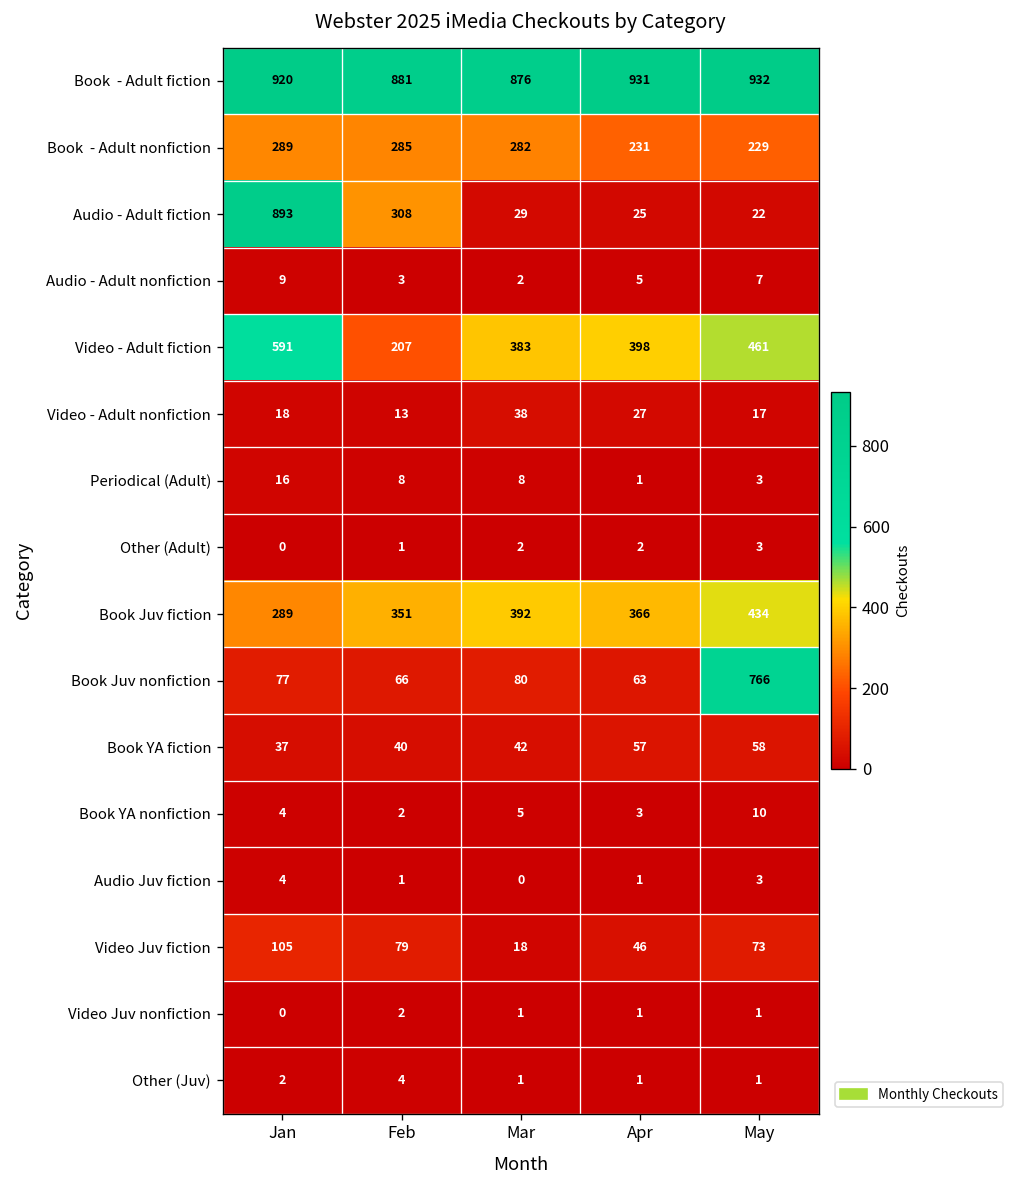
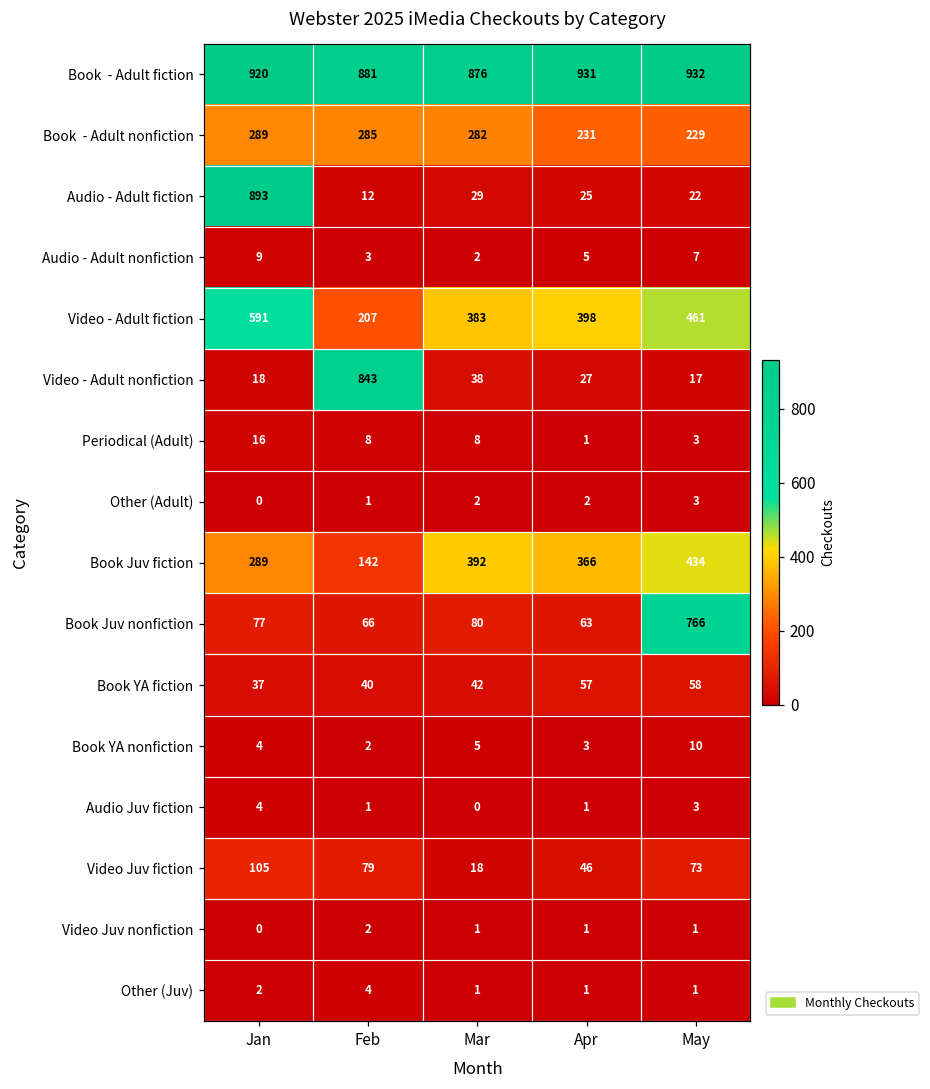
Audio - Adult fiction, Feb: 308 -> 12
Video - Adult nonfiction, Feb: 13 -> 843
Book Juv fiction, Feb: 351 -> 142
